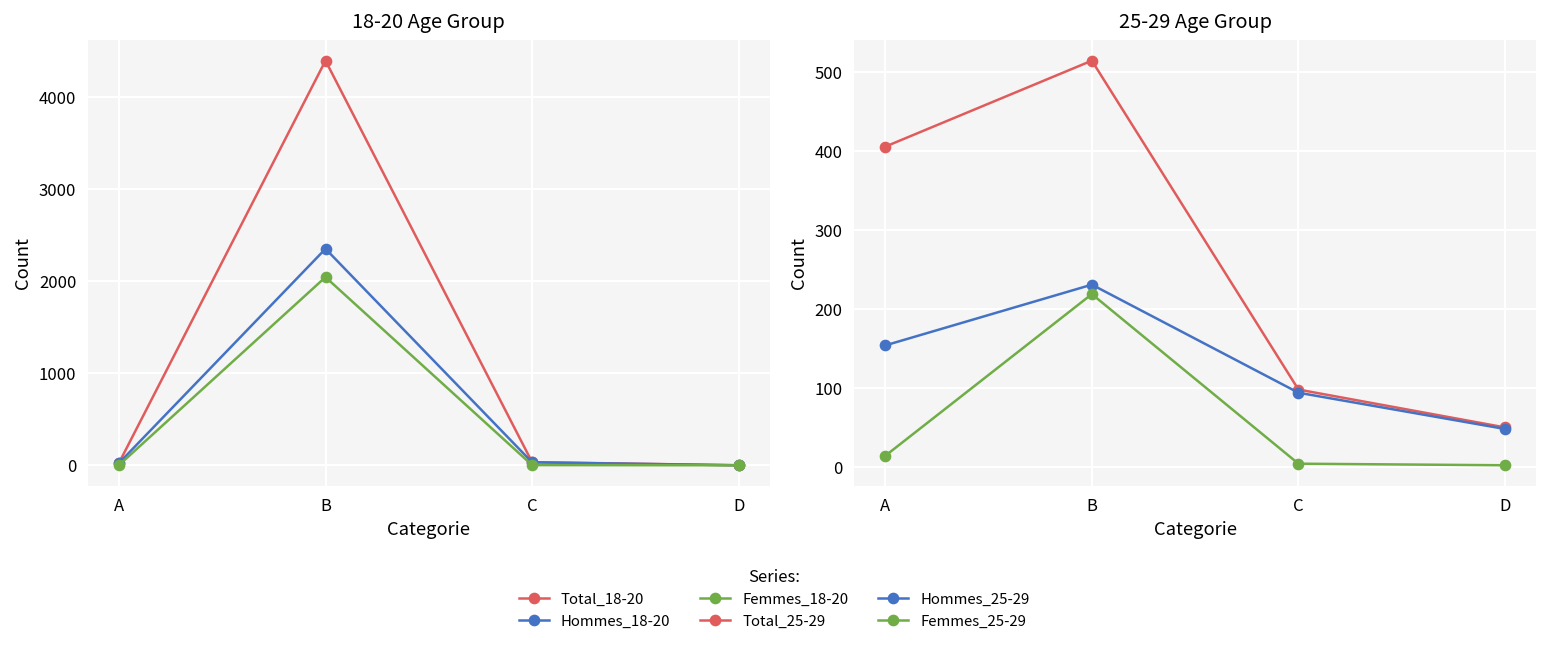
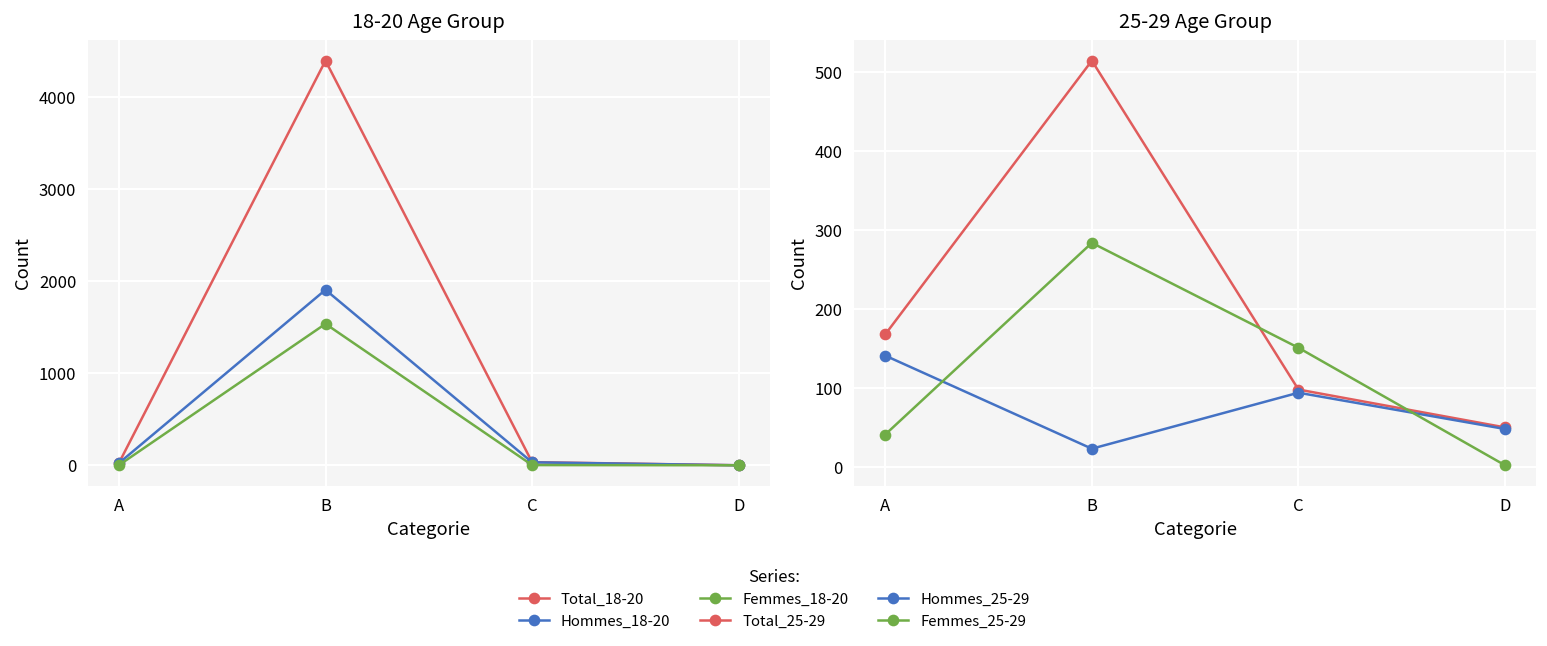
18-20 Age Group, Hommes_18-20, B: 2400 -> 1900
18-20 Age Group, Femmes_18-20, B: 2000 -> 1500
25-29 Age Group, Total_25-29, A: 410 -> 170
25-29 Age Group, Hommes_25-29, A: 150 -> 140
25-29 Age Group, Femmes_25-29, A: 10 -> 40
25-29 Age Group, Hommes_25-29, B: 230 -> 20
25-29 Age Group, Femmes_25-29, B: 220 -> 280
25-29 Age Group, Femmes_25-29, C: 0 -> 150
